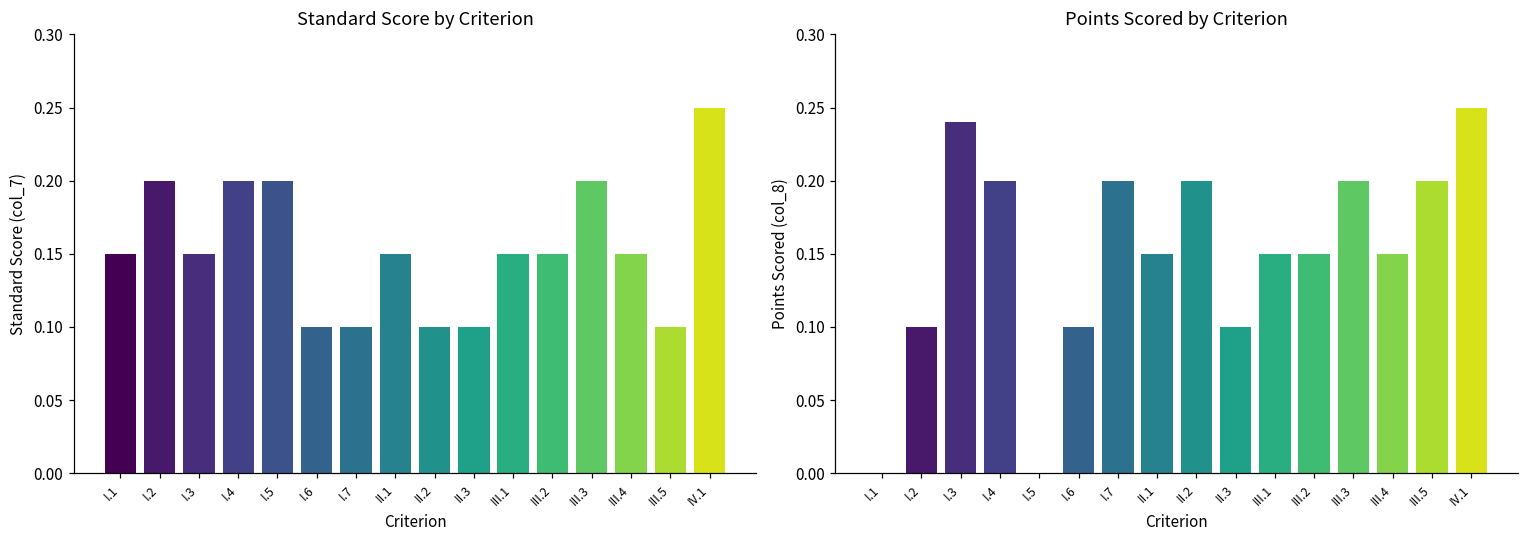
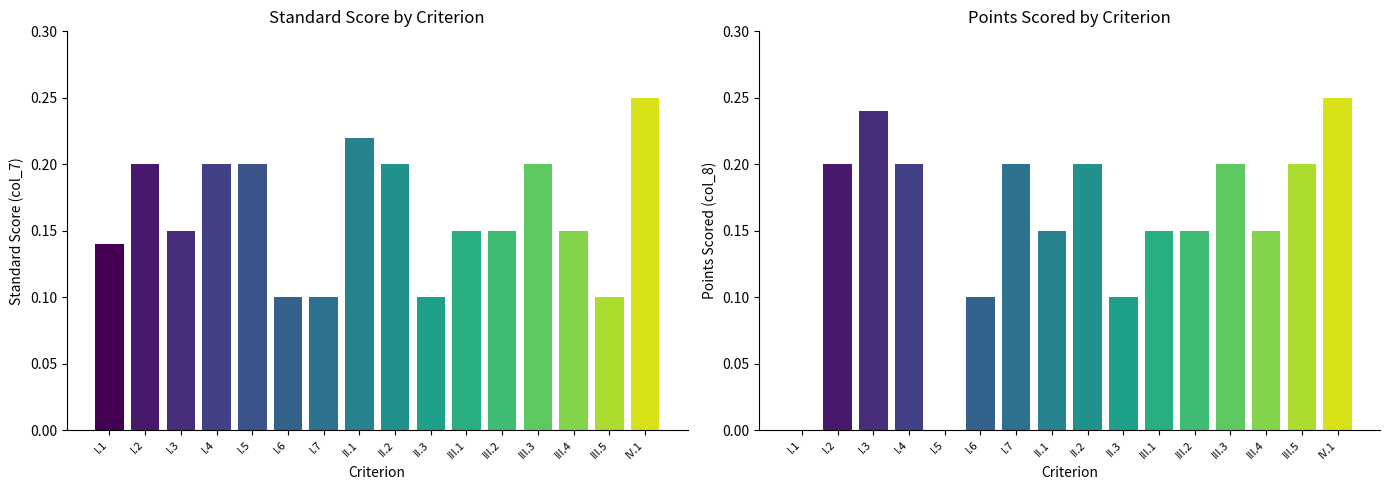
Standard Score by Criterion, I.1: 0.15 -> 0.14
Standard Score by Criterion, II.1: 0.15 -> 0.22
Standard Score by Criterion, II.2: 0.1 -> 0.2
Points Scored by Criterion, I.2: 0.1 -> 0.2
